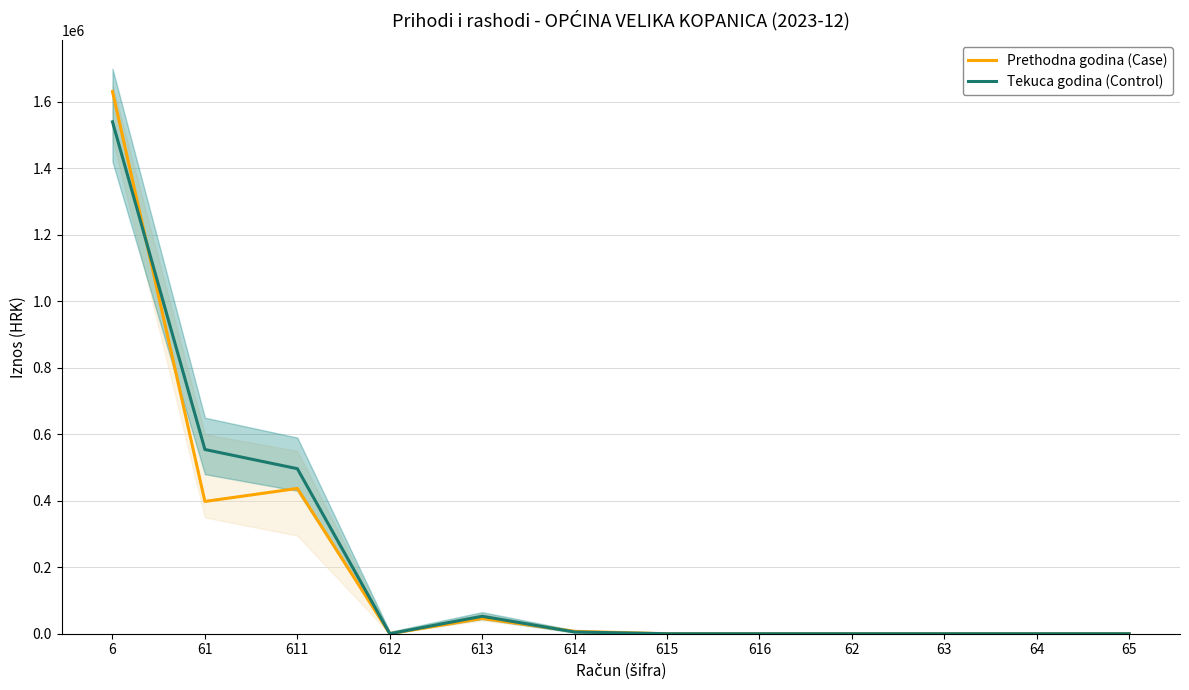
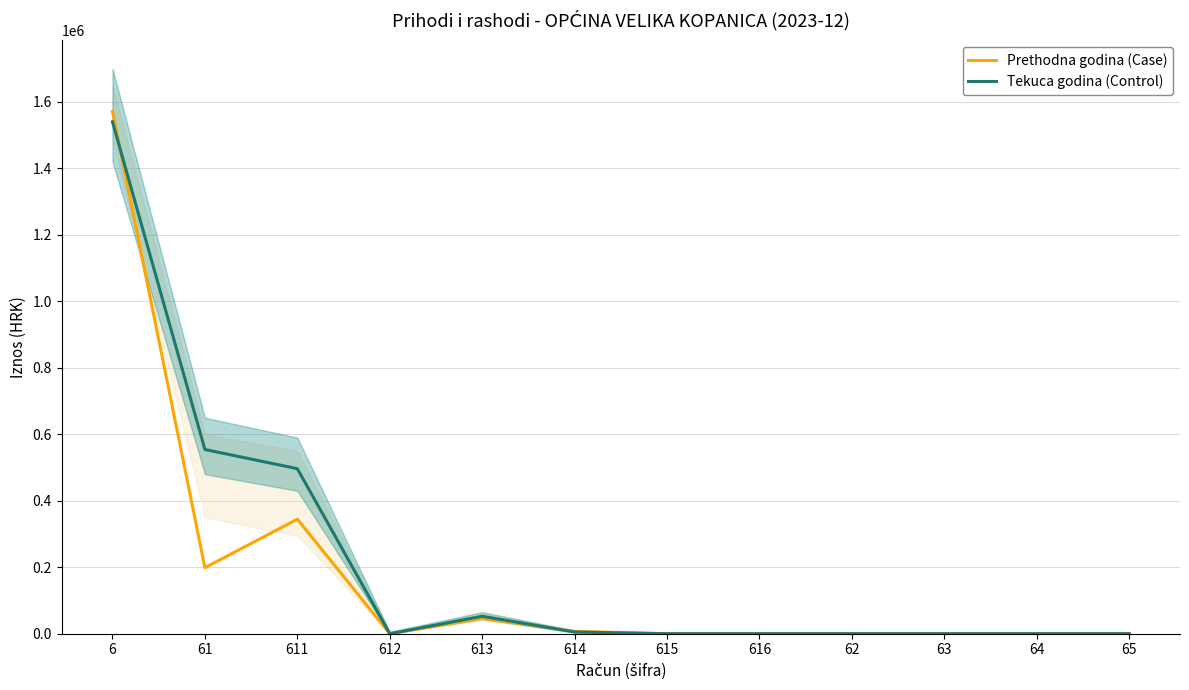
Prethodna godina (Case), 6: 1630000 -> 1570000
Prethodna godina (Case), 61: 400000 -> 200000
Prethodna godina (Case), 611: 440000 -> 340000
